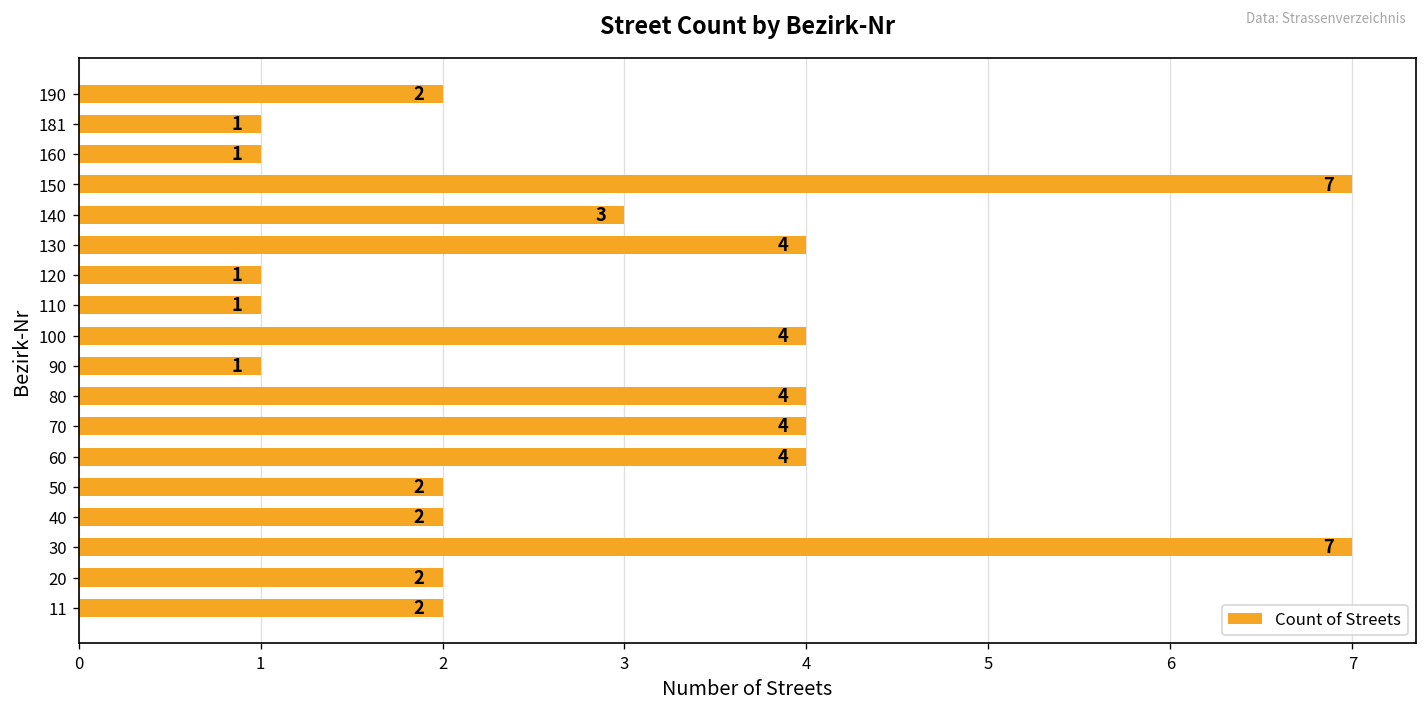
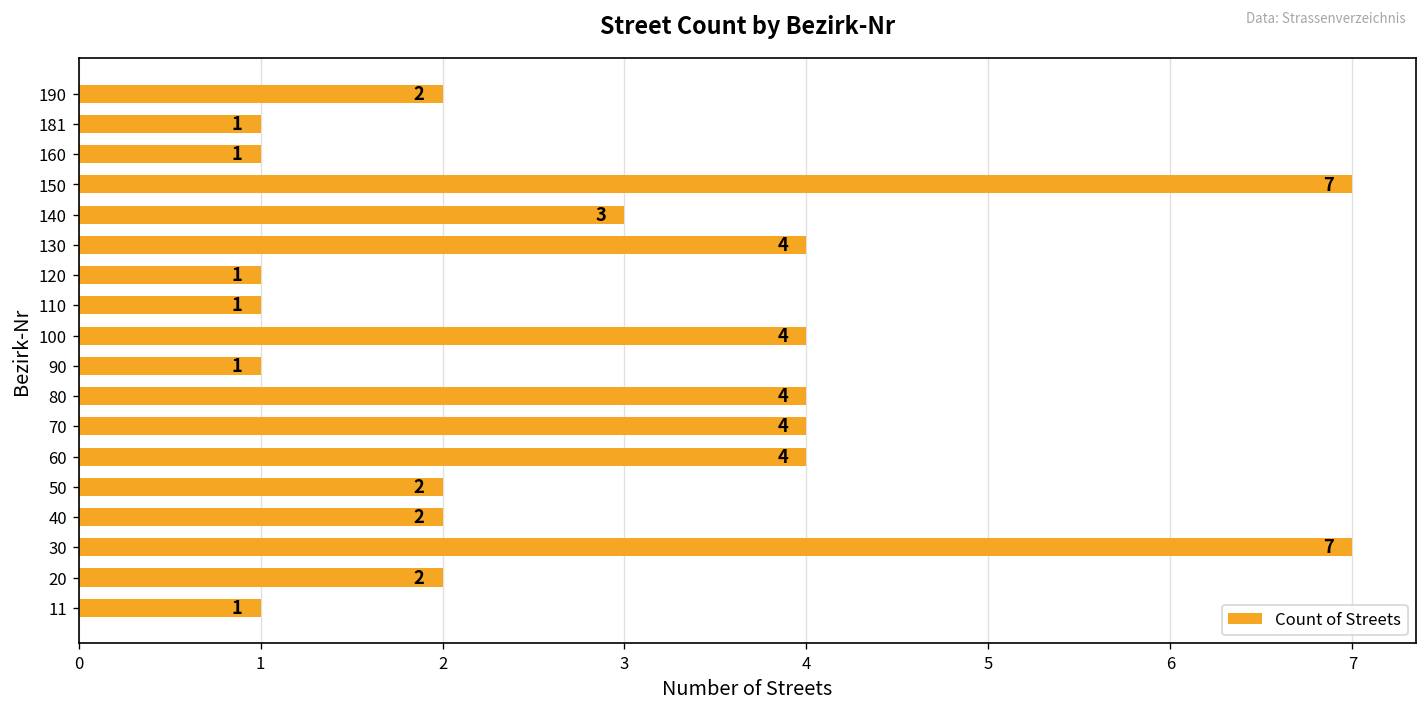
11: 2 -> 1
